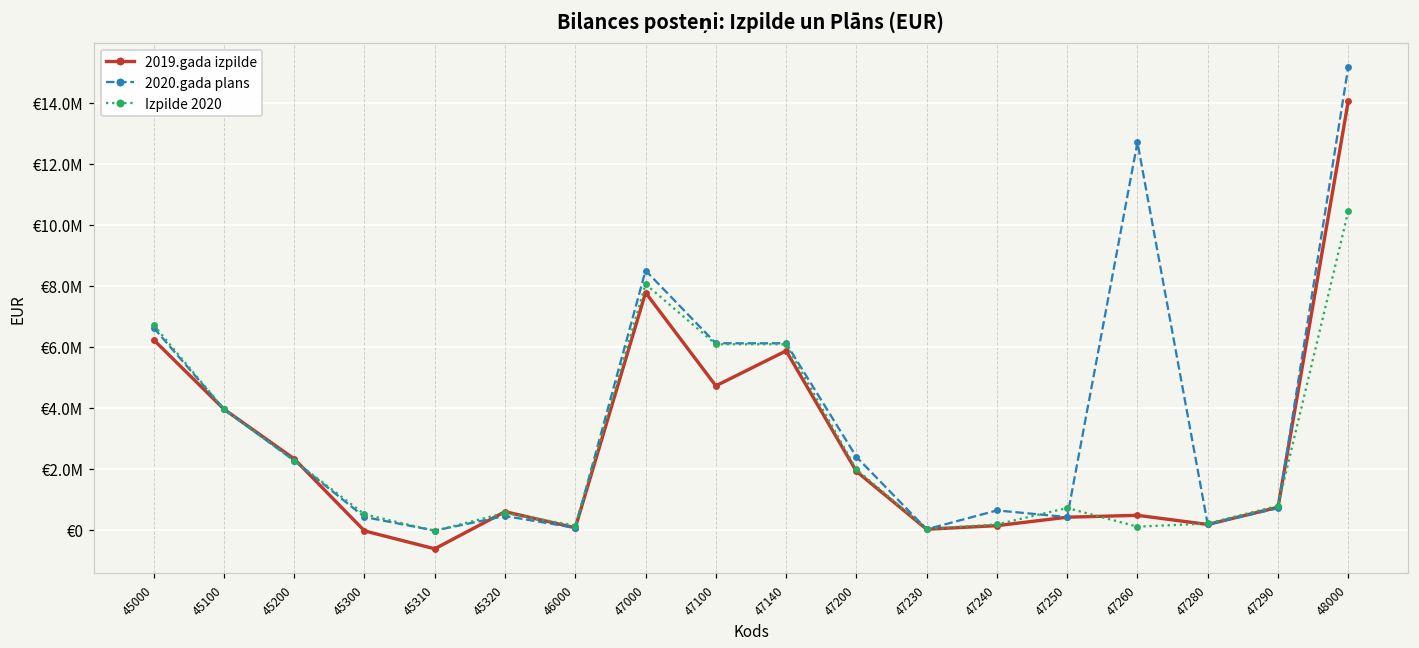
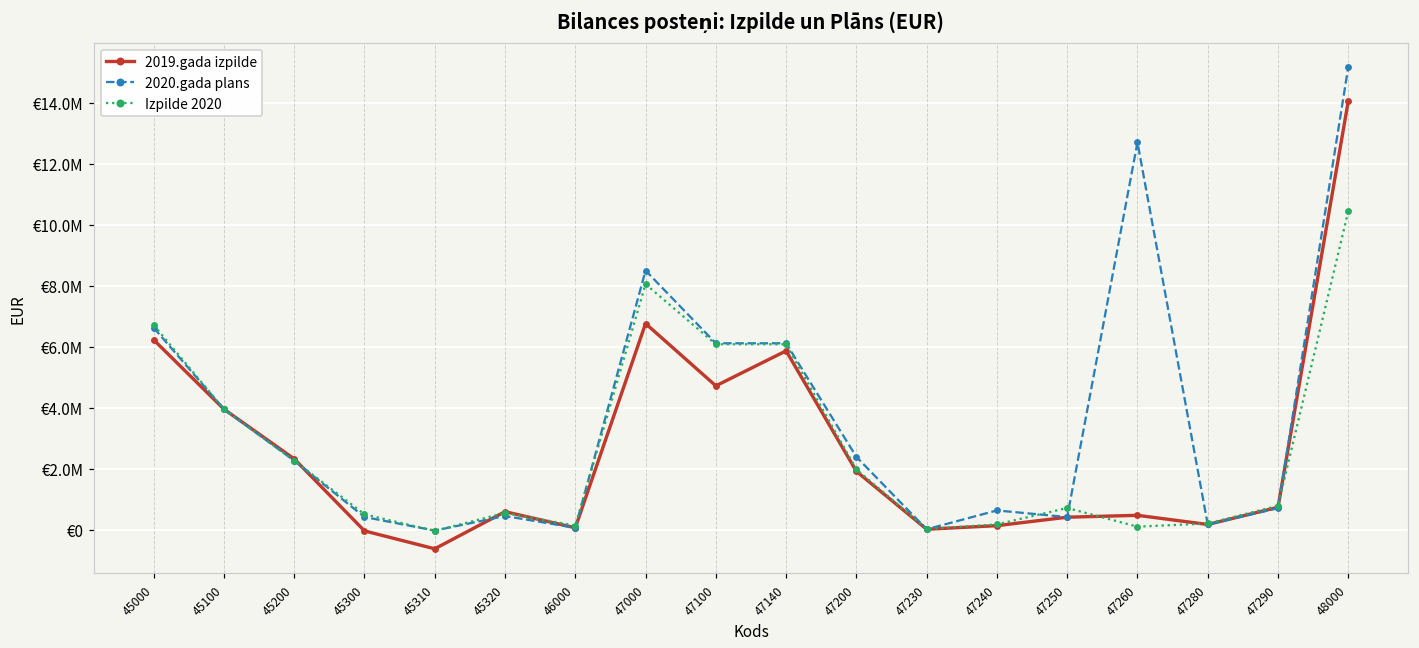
2019.gada izpilde, 47000: €7800000 -> €6800000
